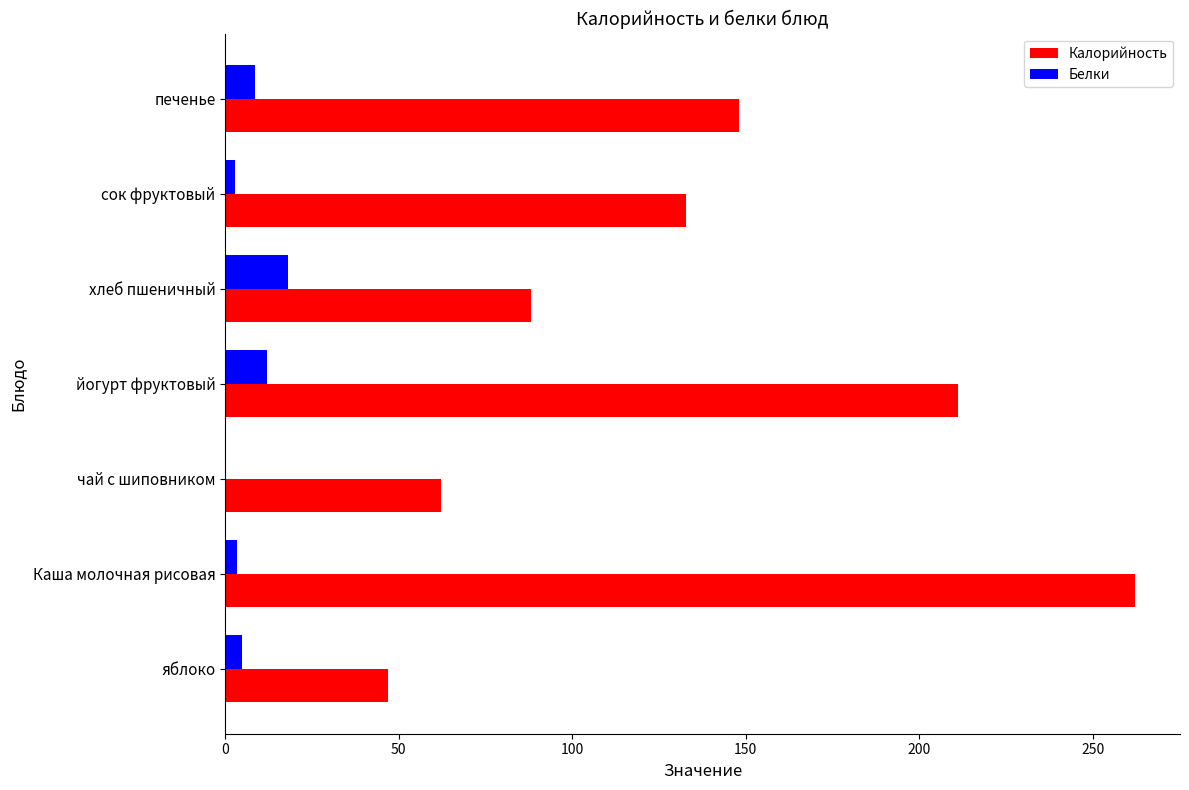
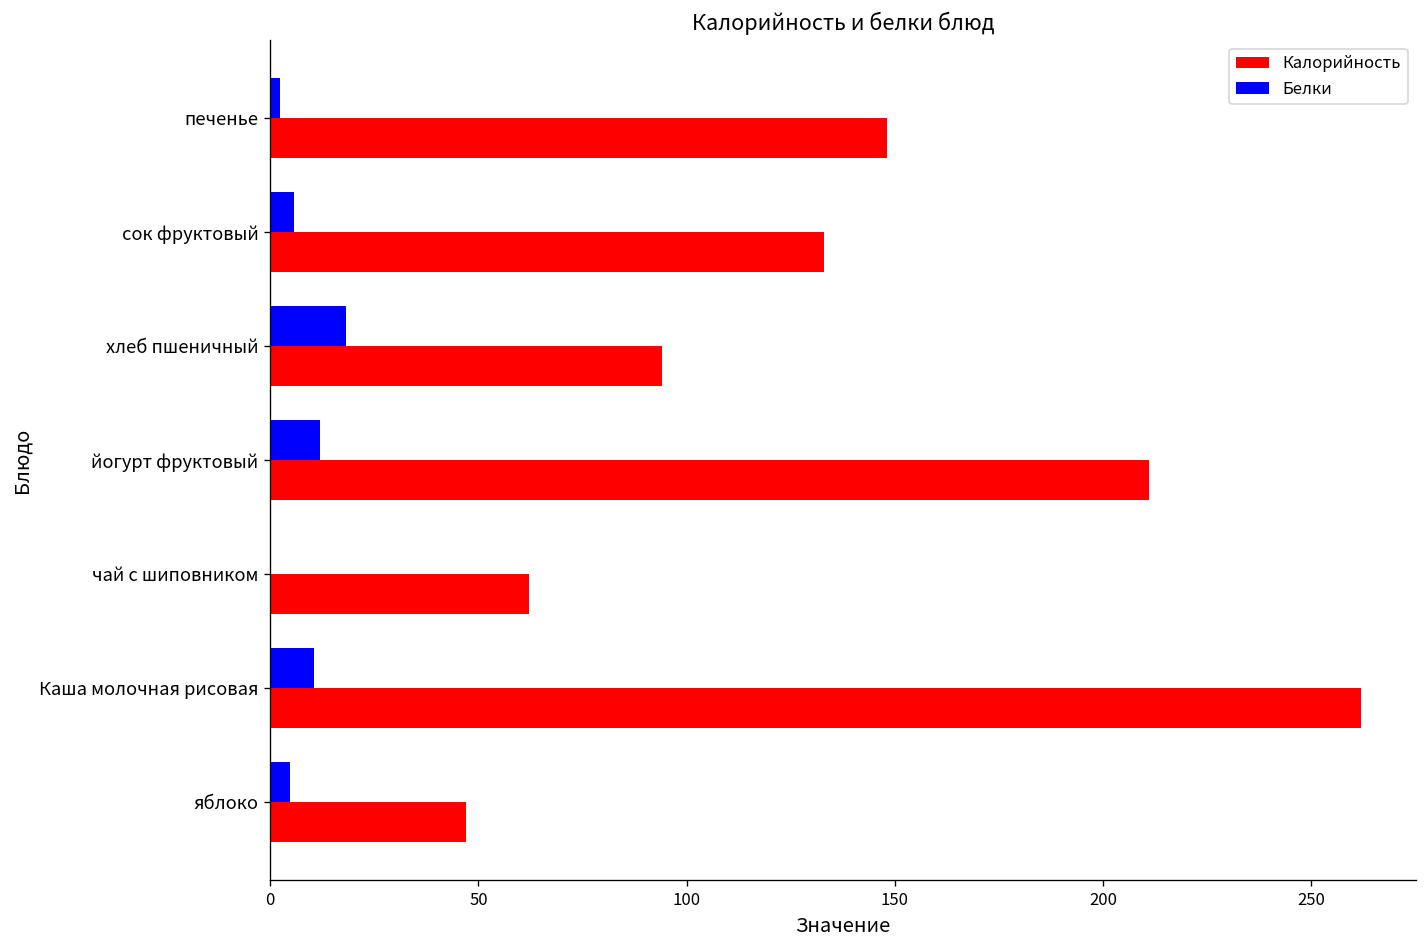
Белки, печенье: 9 -> 2
Белки, сок фруктовый: 3 -> 6
Калорийность, хлеб пшеничный: 88 -> 94
Белки, Каша молочная рисовая: 3 -> 10
